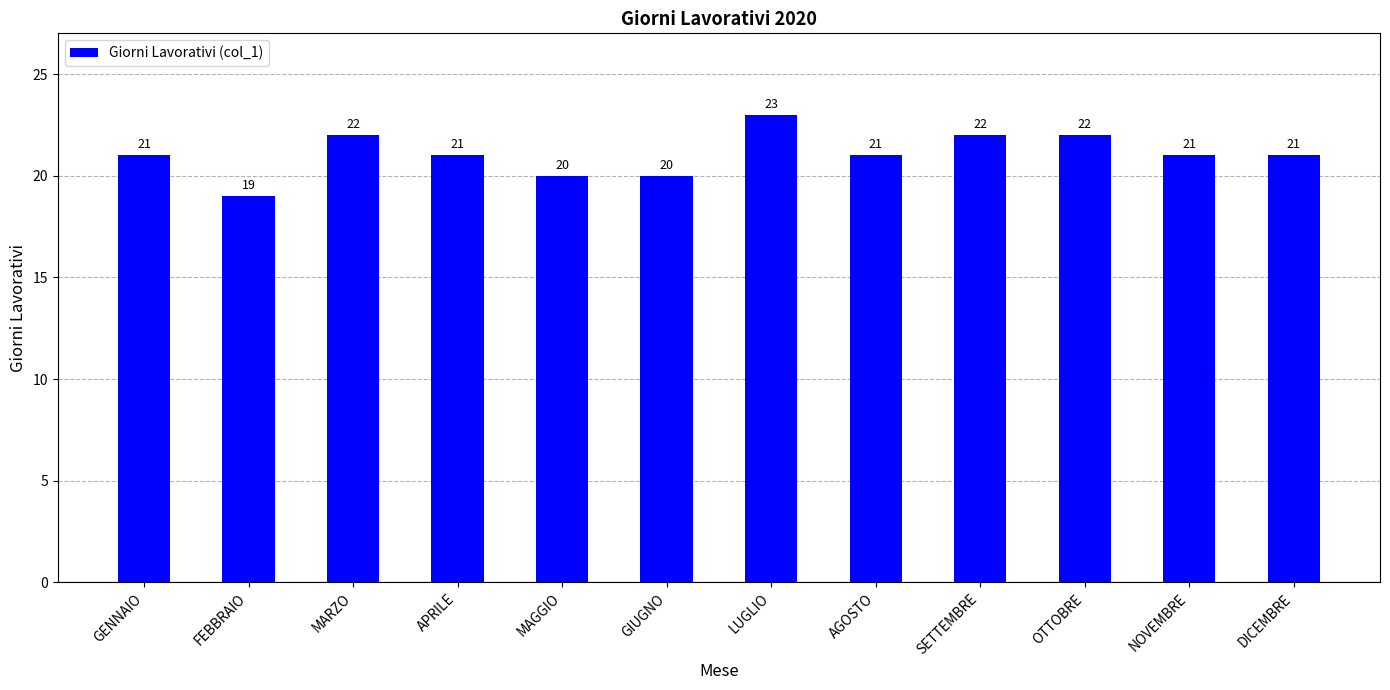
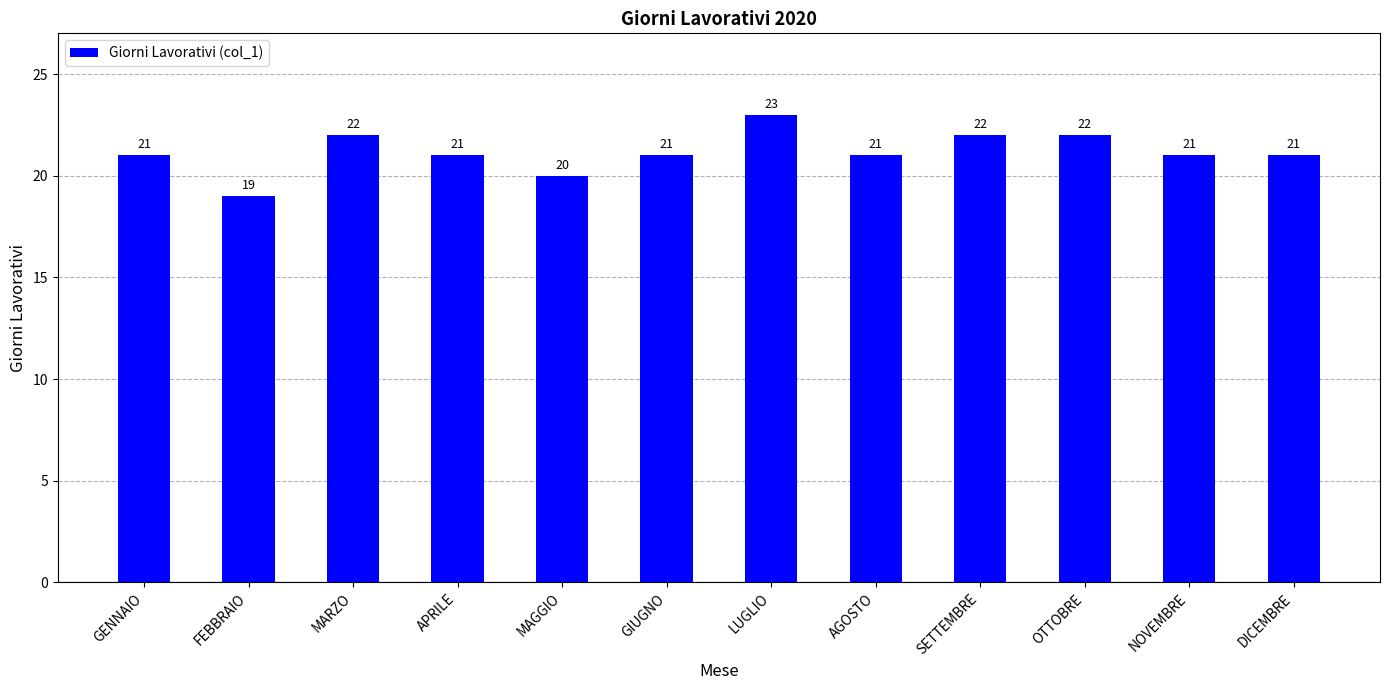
GIUGNO: 20 -> 21
